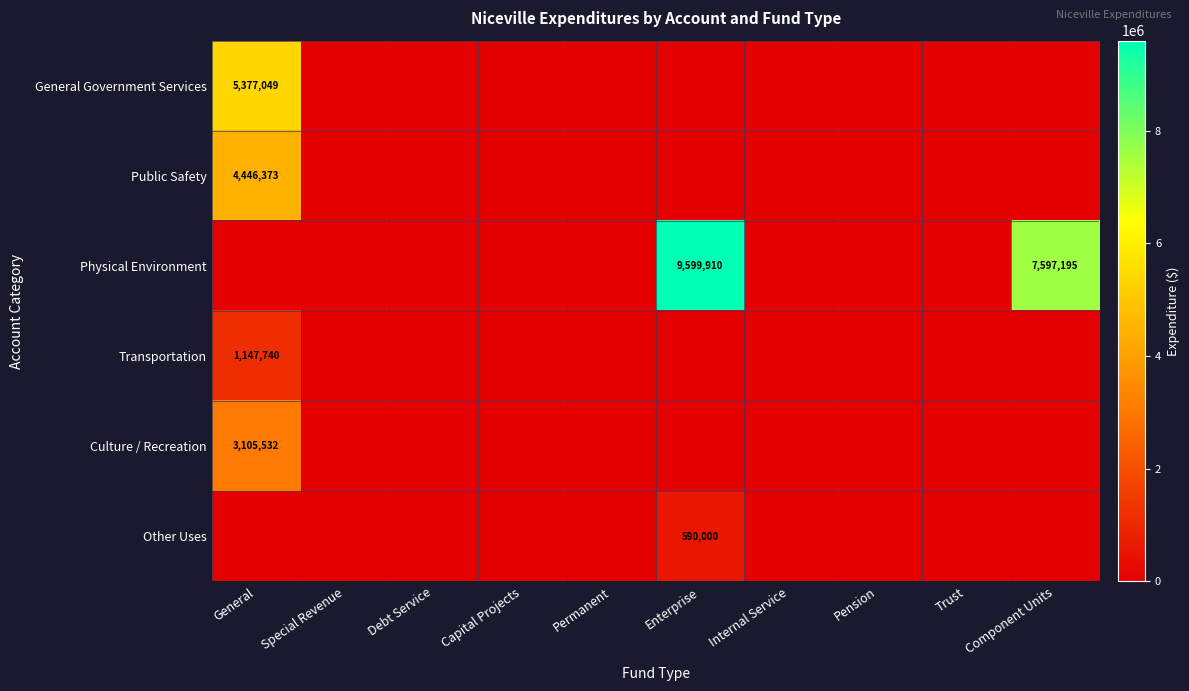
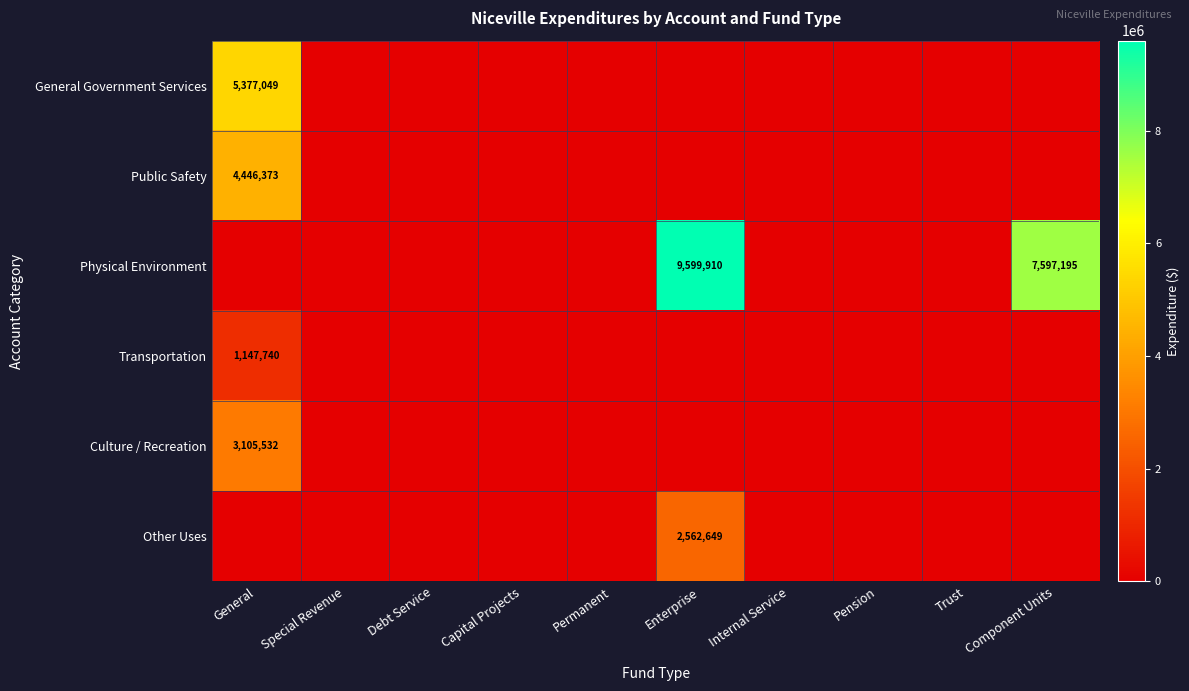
Other Uses, Enterprise: 590,000 -> 2,562,649
